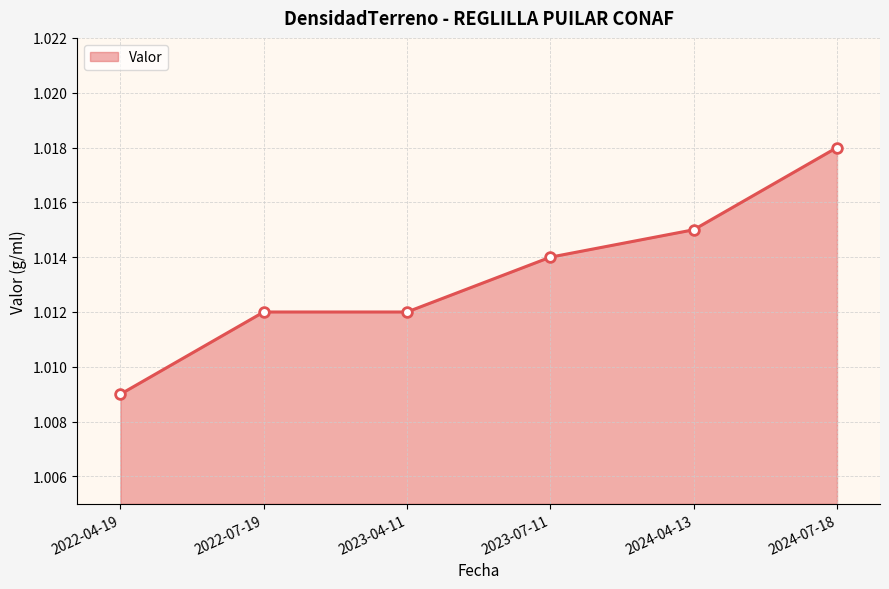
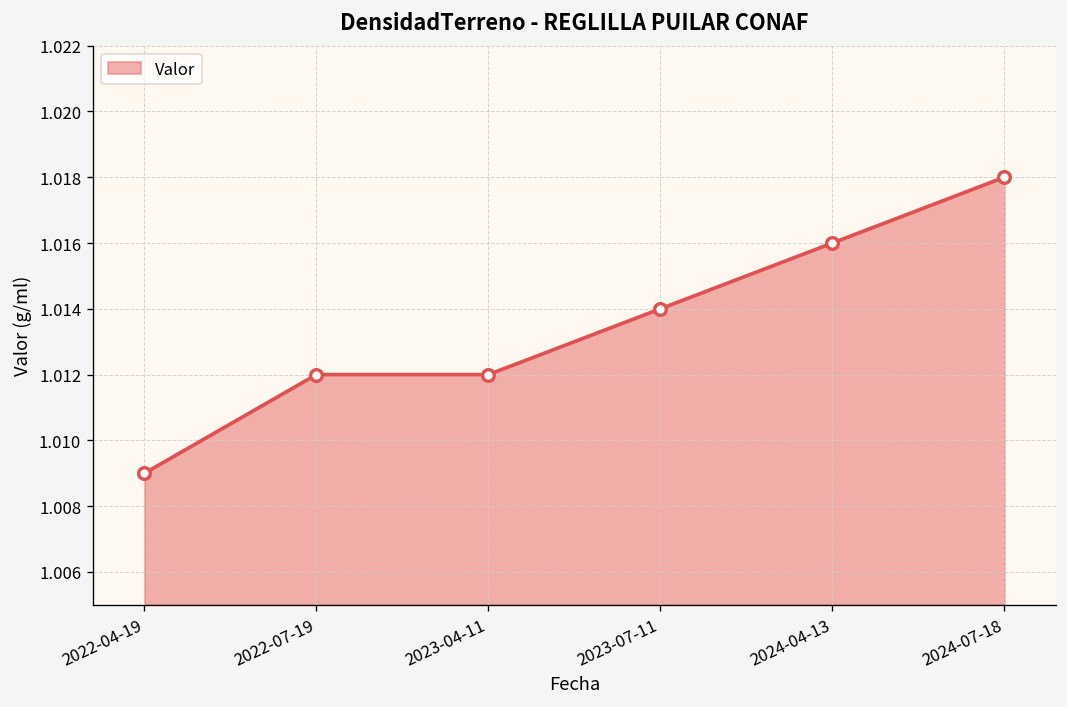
2024-04-13: 1.015 -> 1.016
